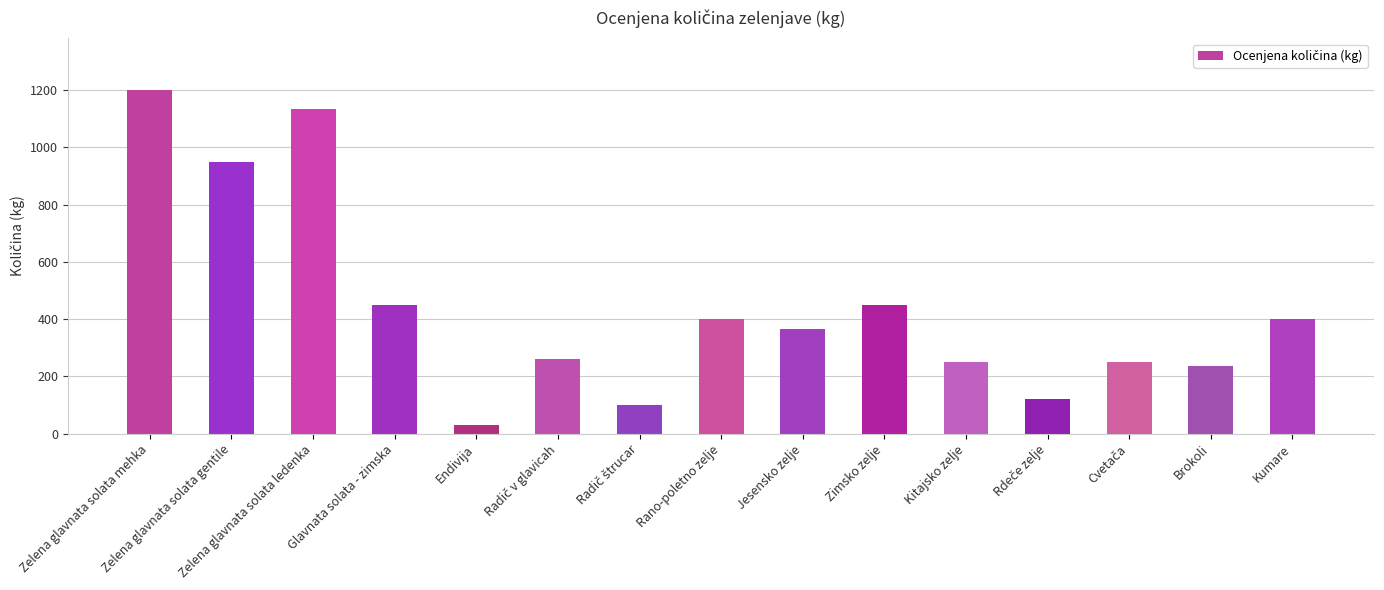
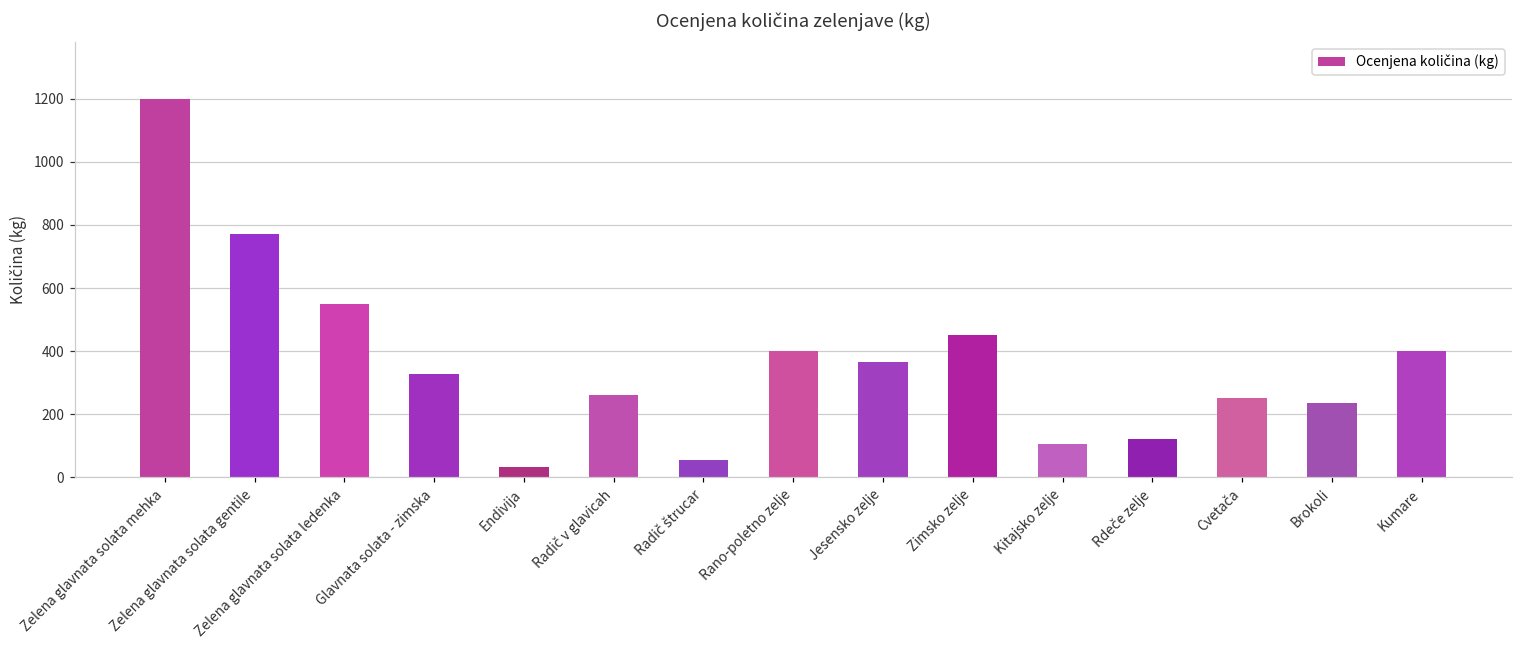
Zelena glavnata solata gentile: 950 -> 770
Zelena glavnata solata ledenka: 1130 -> 550
Glavnata solata - zimska: 450 -> 330
Radič štrucar: 100 -> 50
Kitajsko zelje: 250 -> 100
